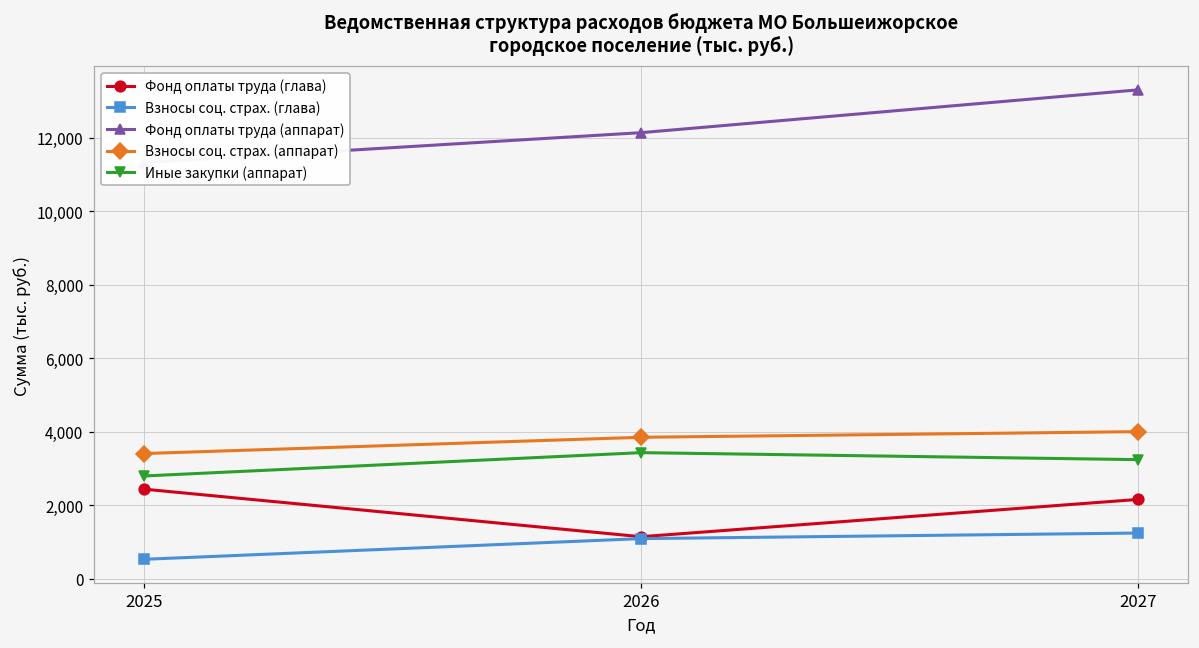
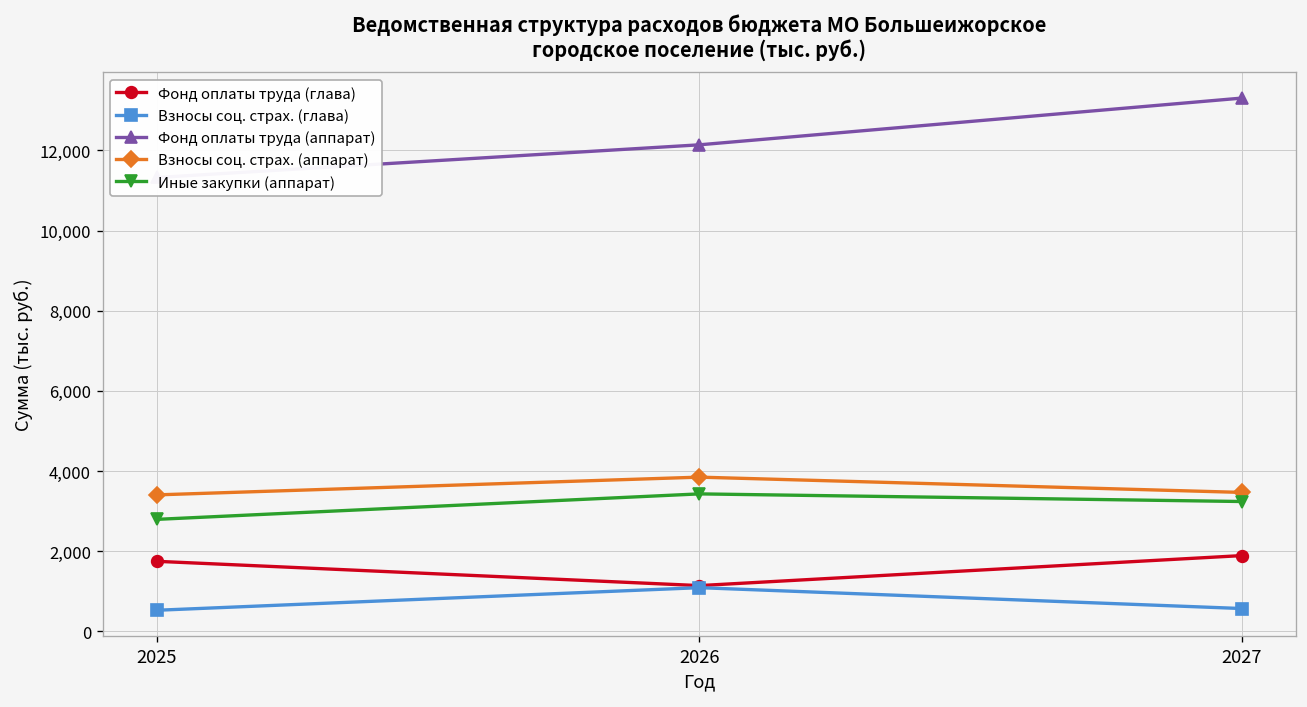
Фонд оплаты труда (глава), 2025: 2,400 -> 1,700
Фонд оплаты труда (глава), 2027: 2,200 -> 1,900
Взносы соц. страх. (глава), 2027: 1,200 -> 600
Взносы соц. страх. (аппарат), 2027: 4,000 -> 3,500
